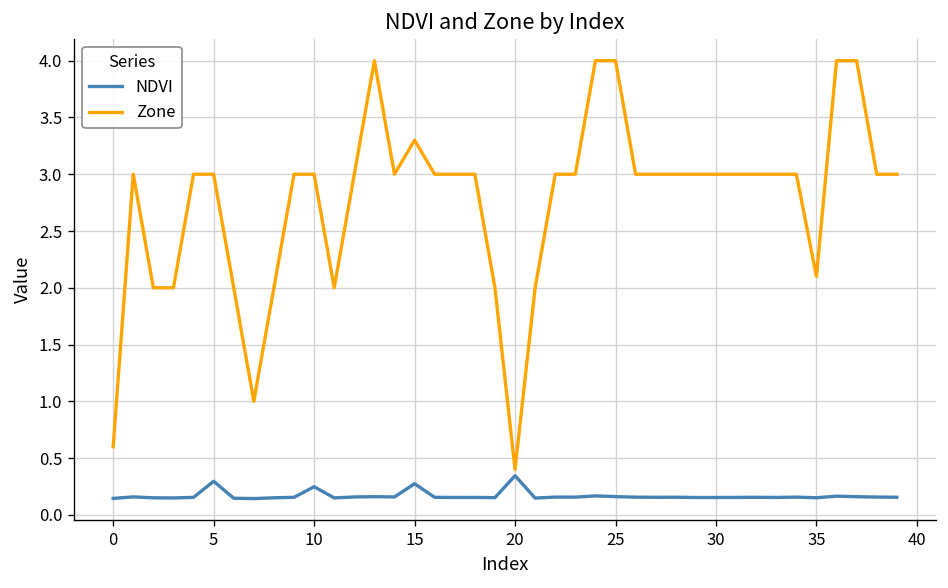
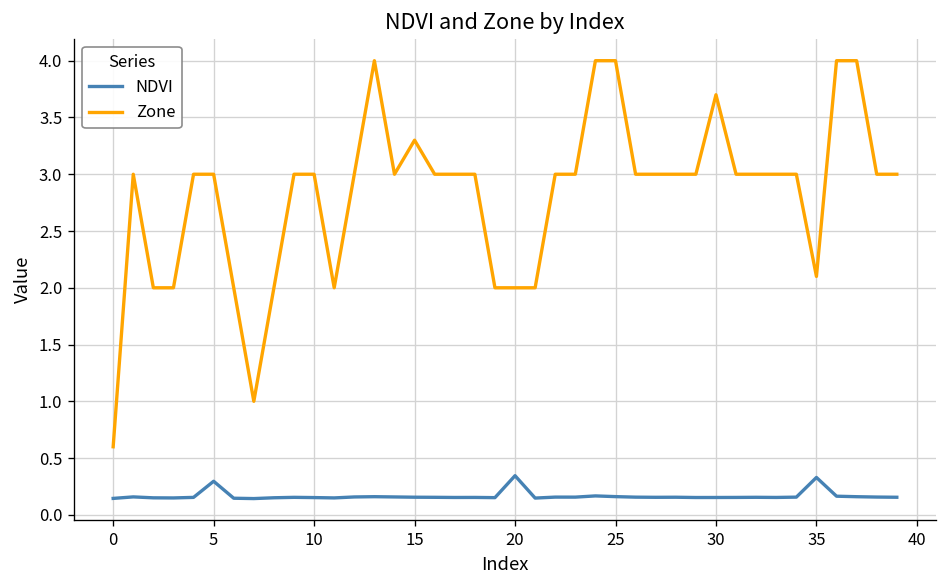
NDVI, 10: 0.25 -> 0.15
NDVI, 15: 0.3 -> 0.2
Zone, 20: 0.4 -> 2.0
Zone, 30: 3.0 -> 3.7
NDVI, 35: 0.2 -> 0.3
